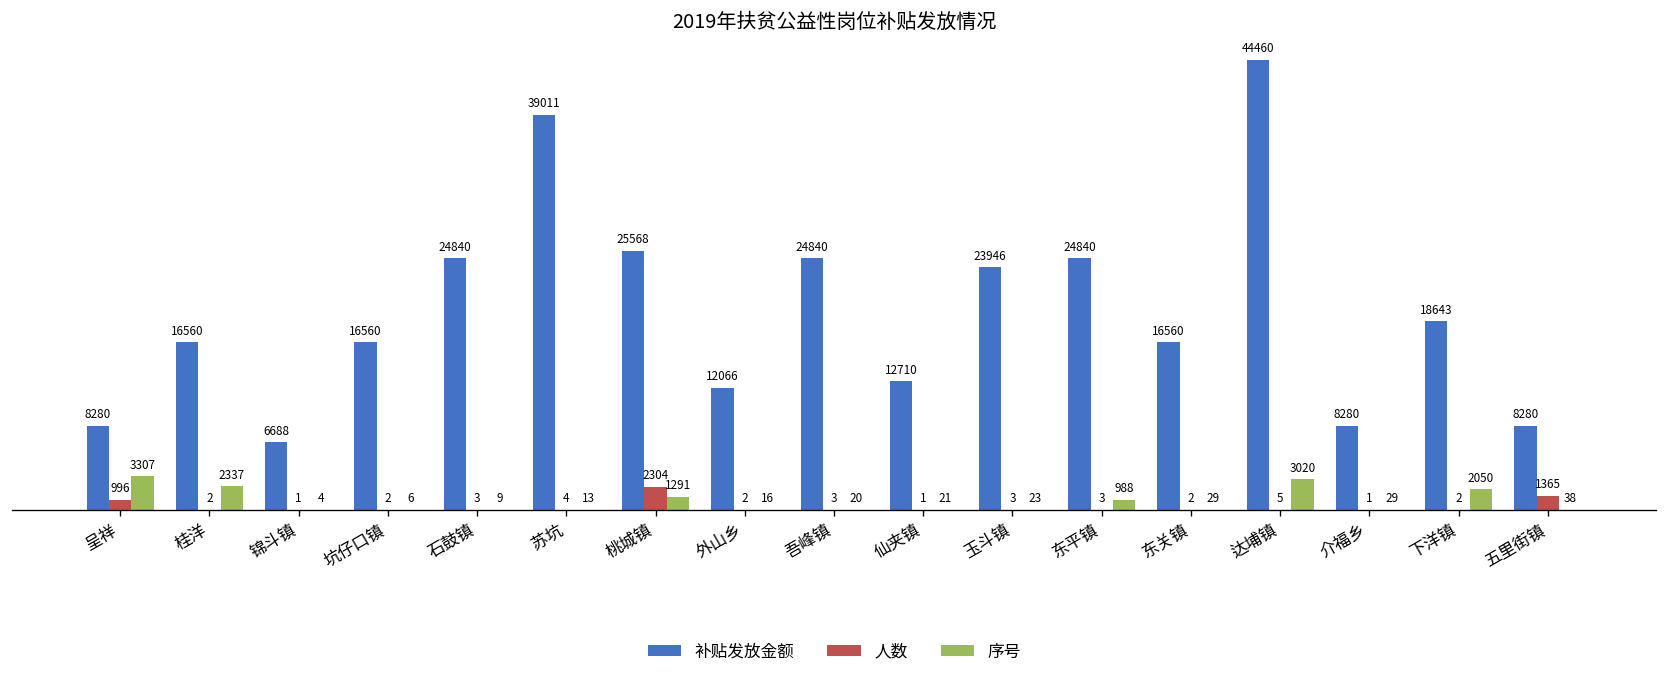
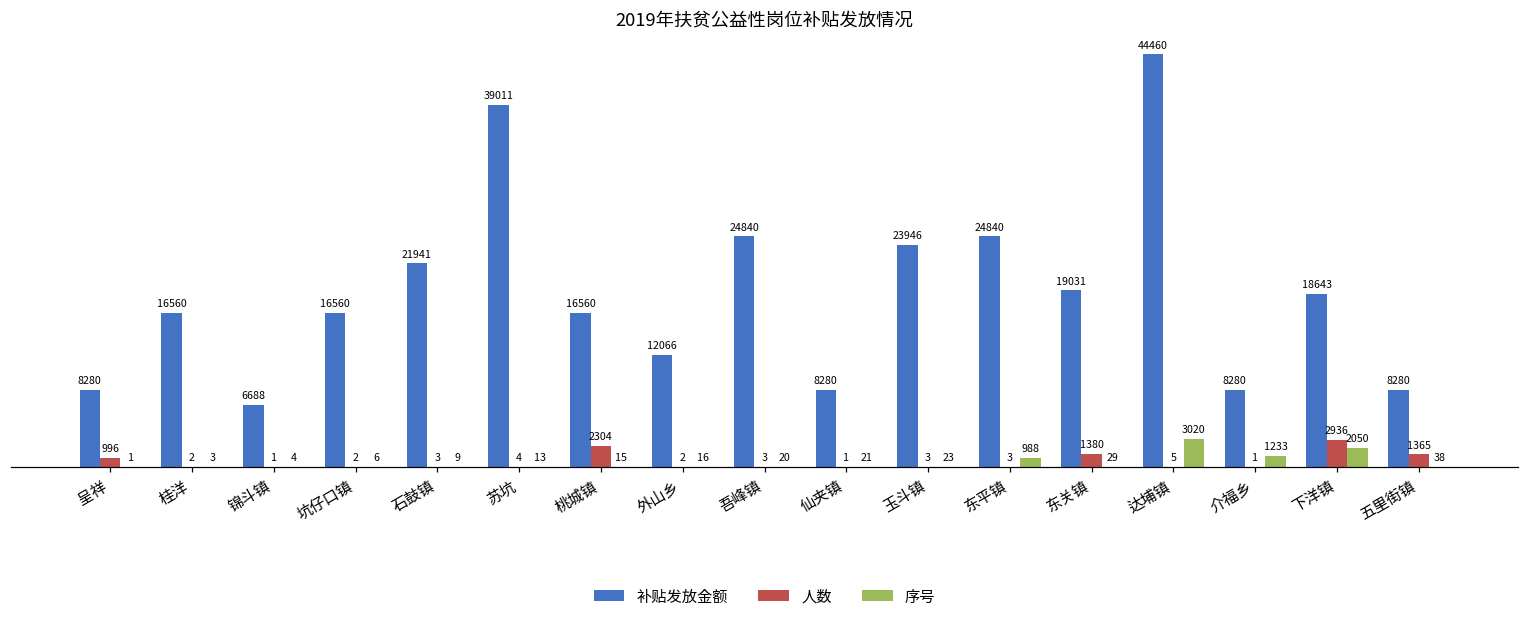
序号, 呈祥: 3307 -> 1
序号, 桂洋: 2337 -> 3
补贴发放金额, 石鼓镇: 24840 -> 21941
补贴发放金额, 桃城镇: 25568 -> 16560
序号, 桃城镇: 1291 -> 15
补贴发放金额, 仙夹镇: 12710 -> 8280
补贴发放金额, 东关镇: 16560 -> 19031
人数, 东关镇: 2 -> 1380
序号, 介福乡: 29 -> 1233
人数, 下洋镇: 2 -> 2936
